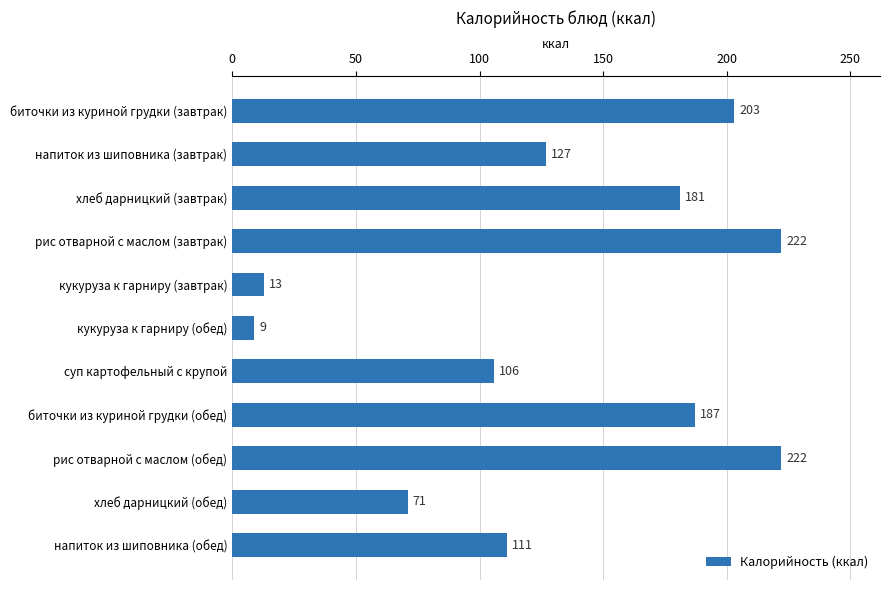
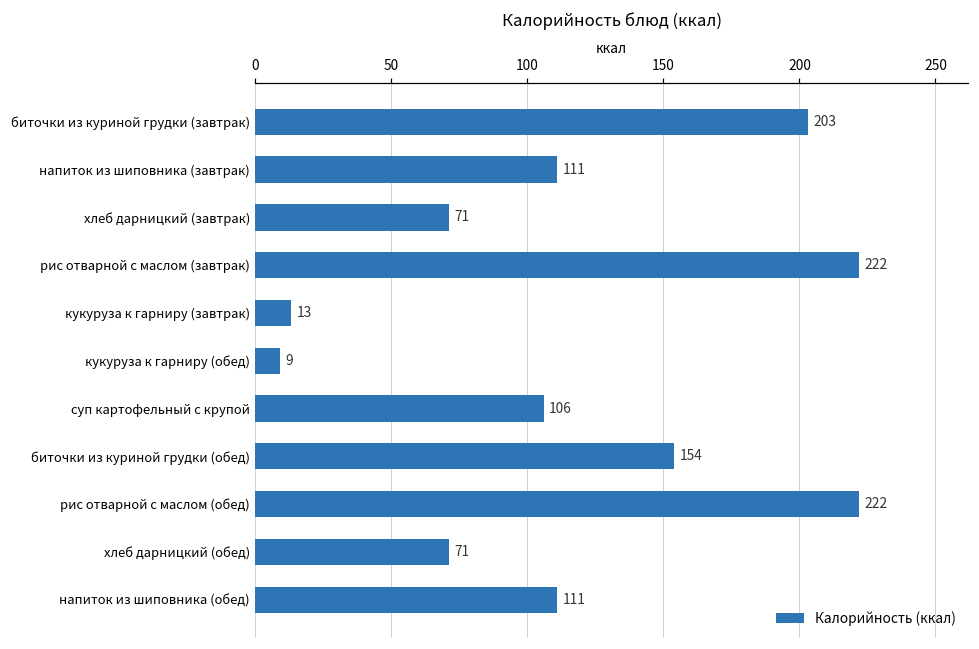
напиток из шиповника (завтрак): 127 -> 111
хлеб дарницкий (завтрак): 181 -> 71
биточки из куриной грудки (обед): 187 -> 154
